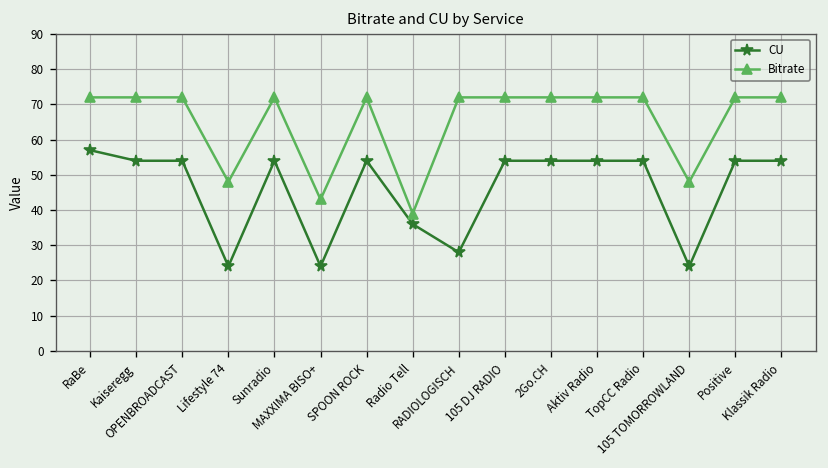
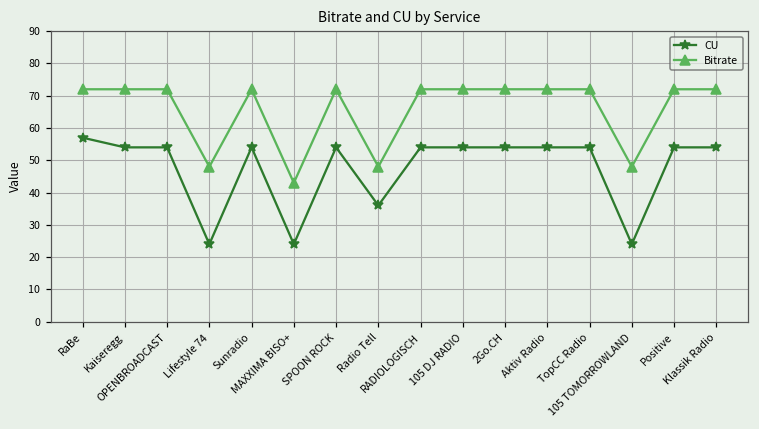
Bitrate, Radio Tell: 39 -> 48
CU, RADIOLOGISCH: 28 -> 54
